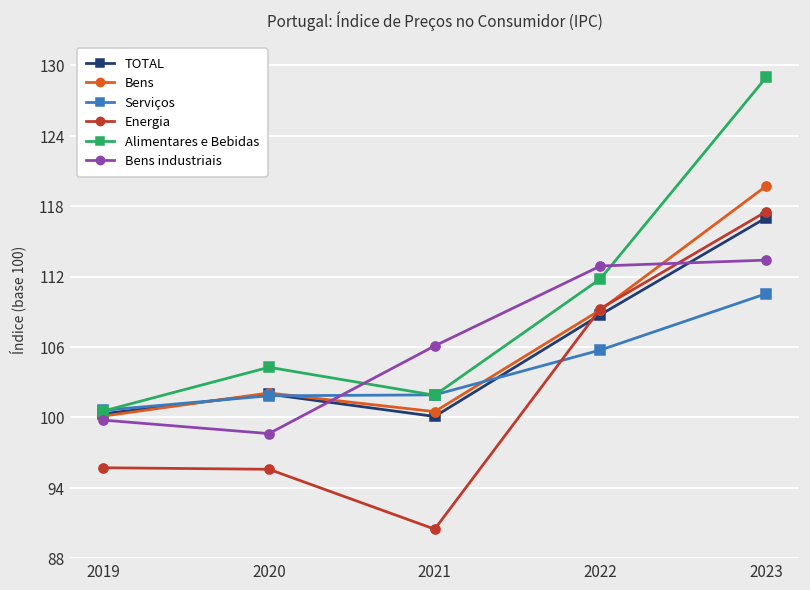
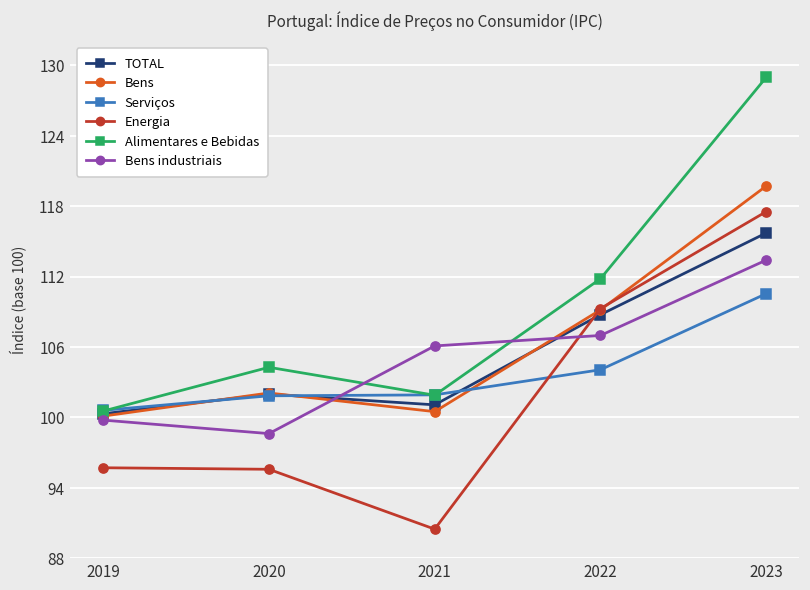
TOTAL, 2021: 100.1 -> 101.1
Serviços, 2022: 105.7 -> 104.1
Bens industriais, 2022: 112.9 -> 107.0
TOTAL, 2023: 117.0 -> 115.7
